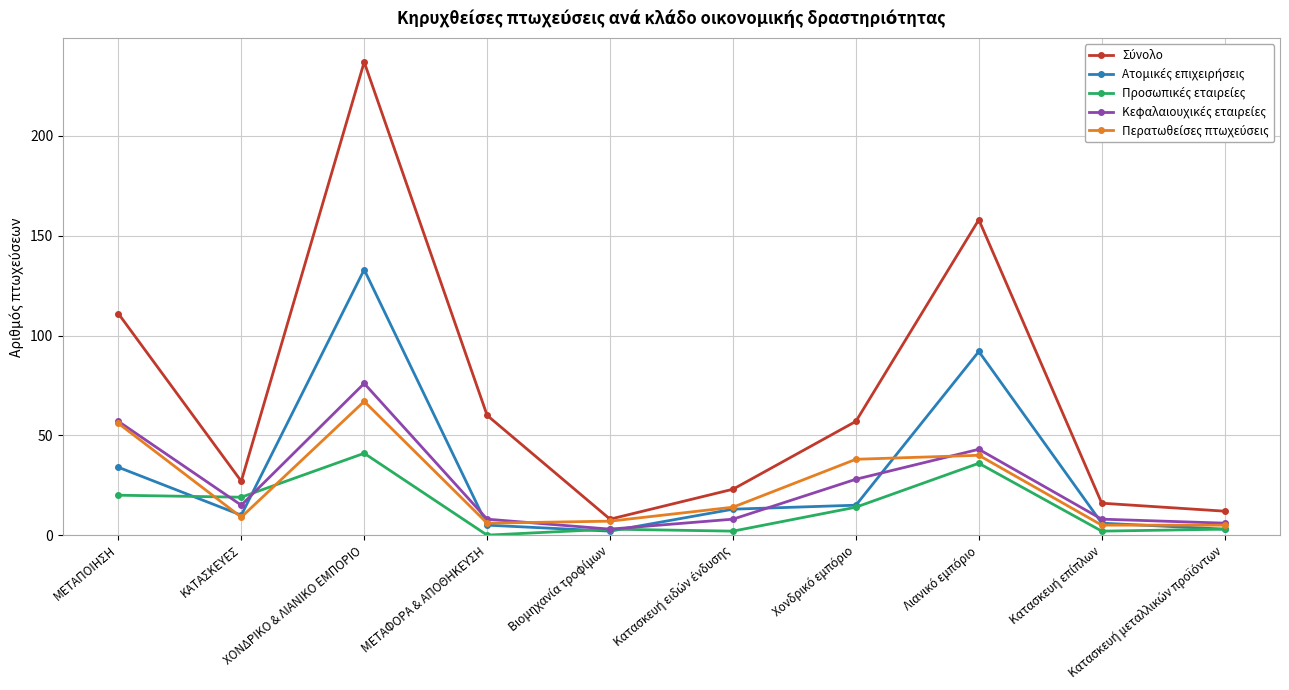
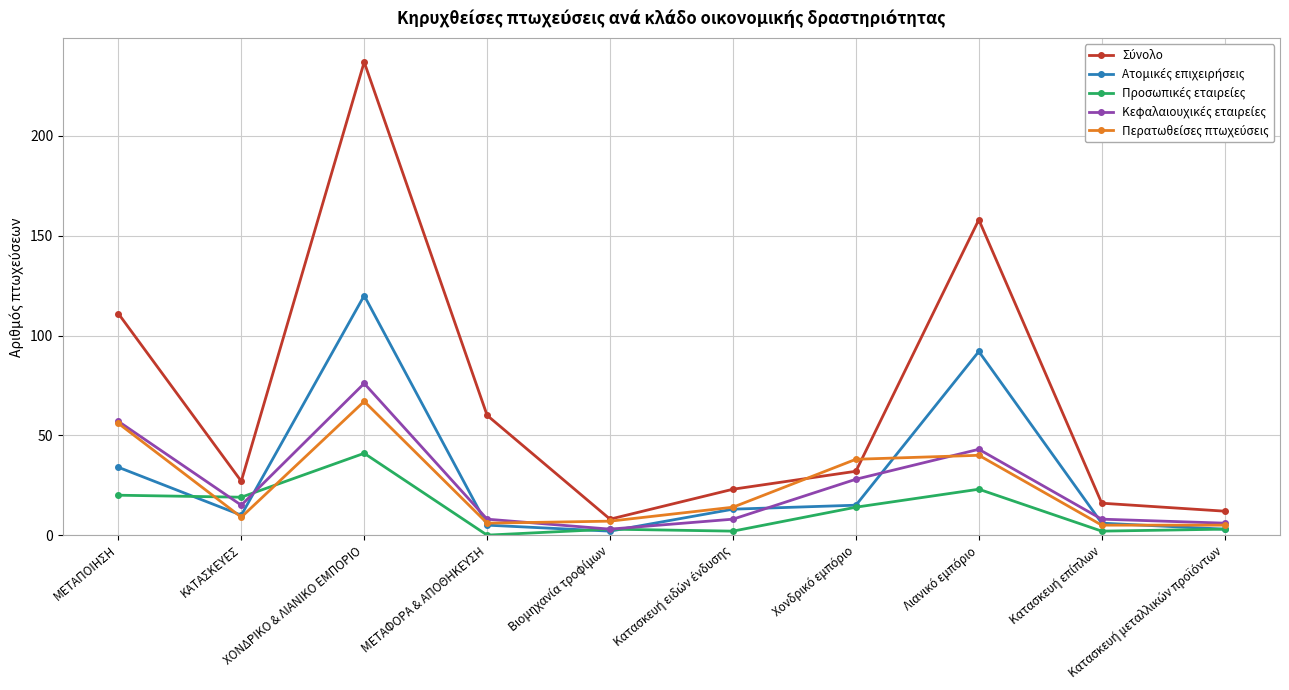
Ατομικές επιχειρήσεις, ΧΟΝΔΡΙΚΟ & ΛΙΑΝΙΚΟ ΕΜΠΟΡΙΟ: 133 -> 120
Σύνολο, Χονδρικό εμπόριο: 57 -> 32
Προσωπικές εταιρείες, Λιανικό εμπόριο: 36 -> 23
